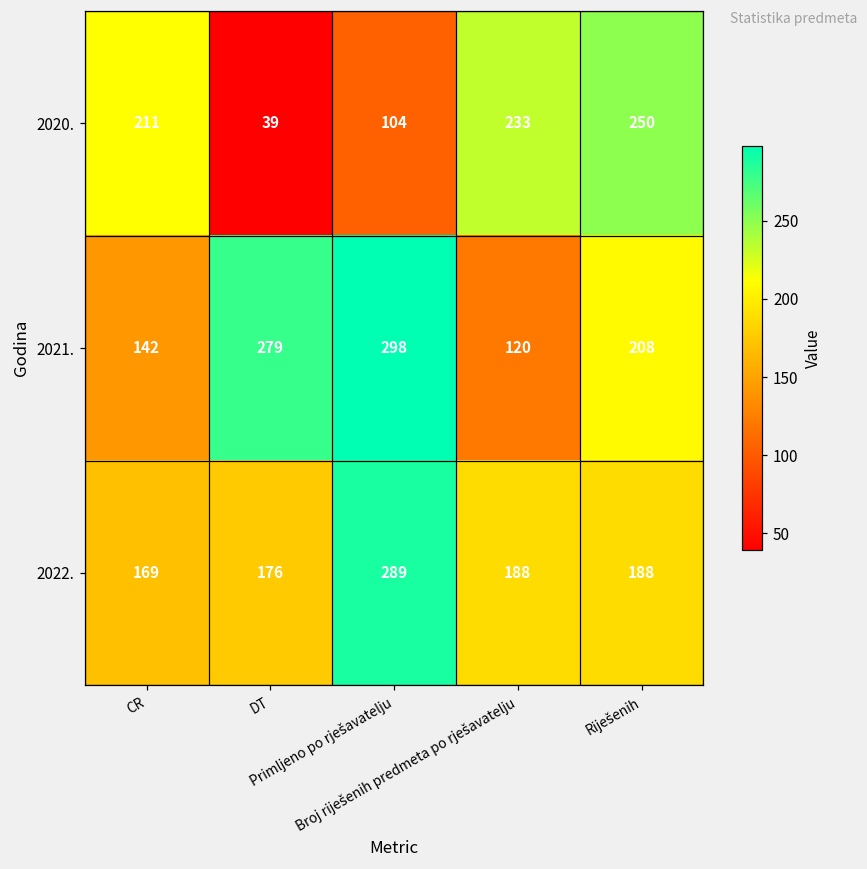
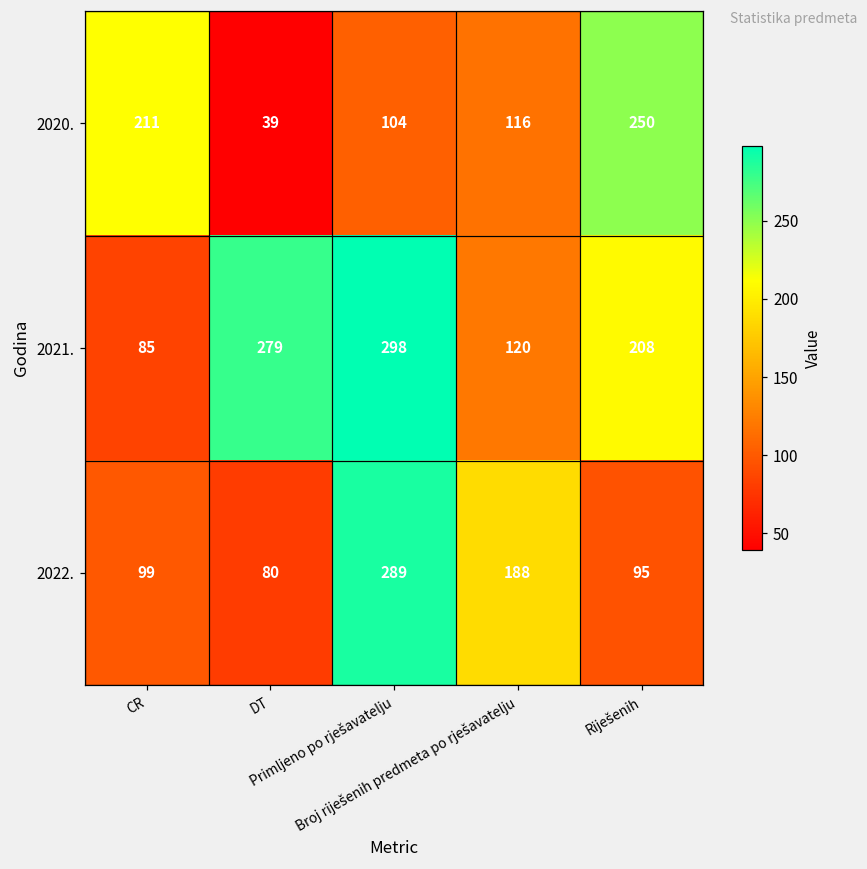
2020., Broj riješenih predmeta po rješavatelju: 233 -> 116
2021., CR: 142 -> 85
2022., CR: 169 -> 99
2022., DT: 176 -> 80
2022., Riješenih: 188 -> 95
